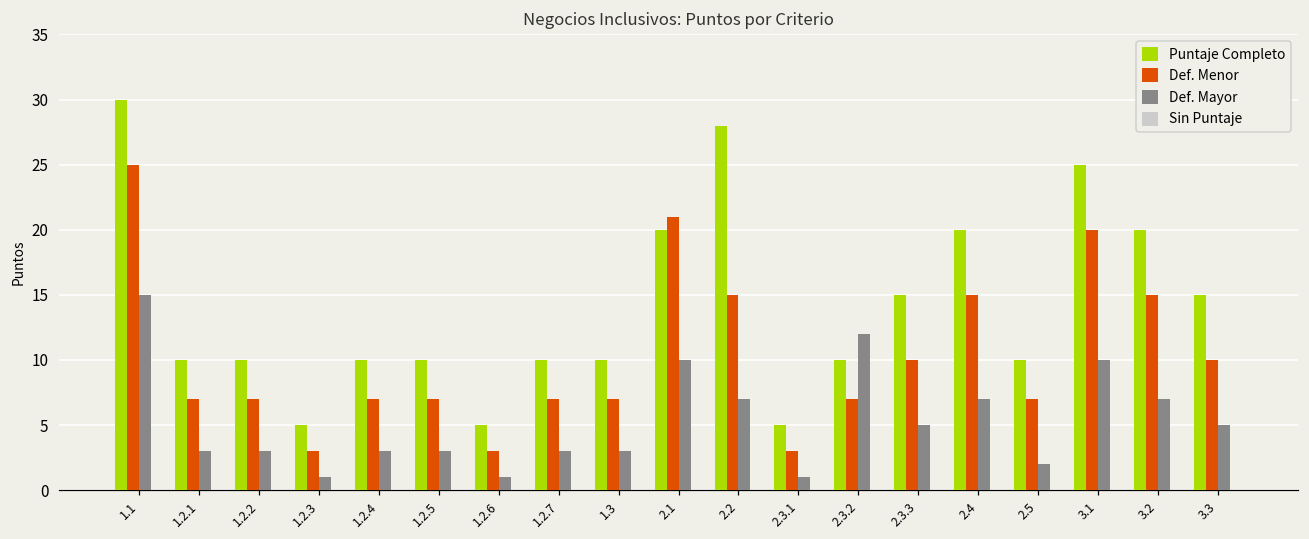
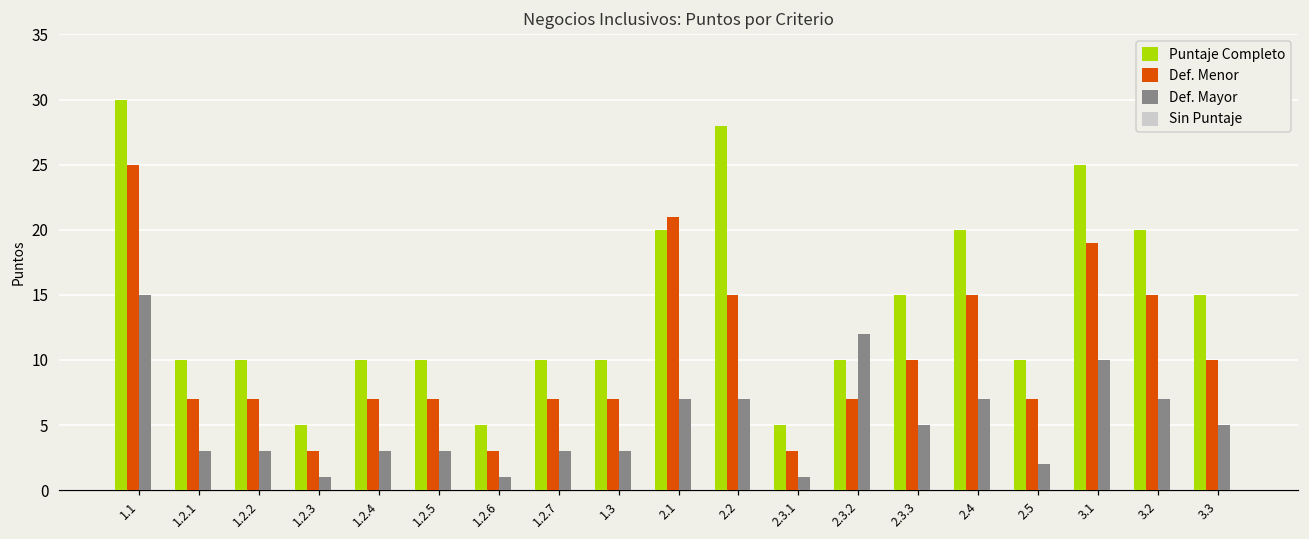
Def. Mayor, 2.1: 10 -> 7
Def. Menor, 3.1: 20 -> 19
